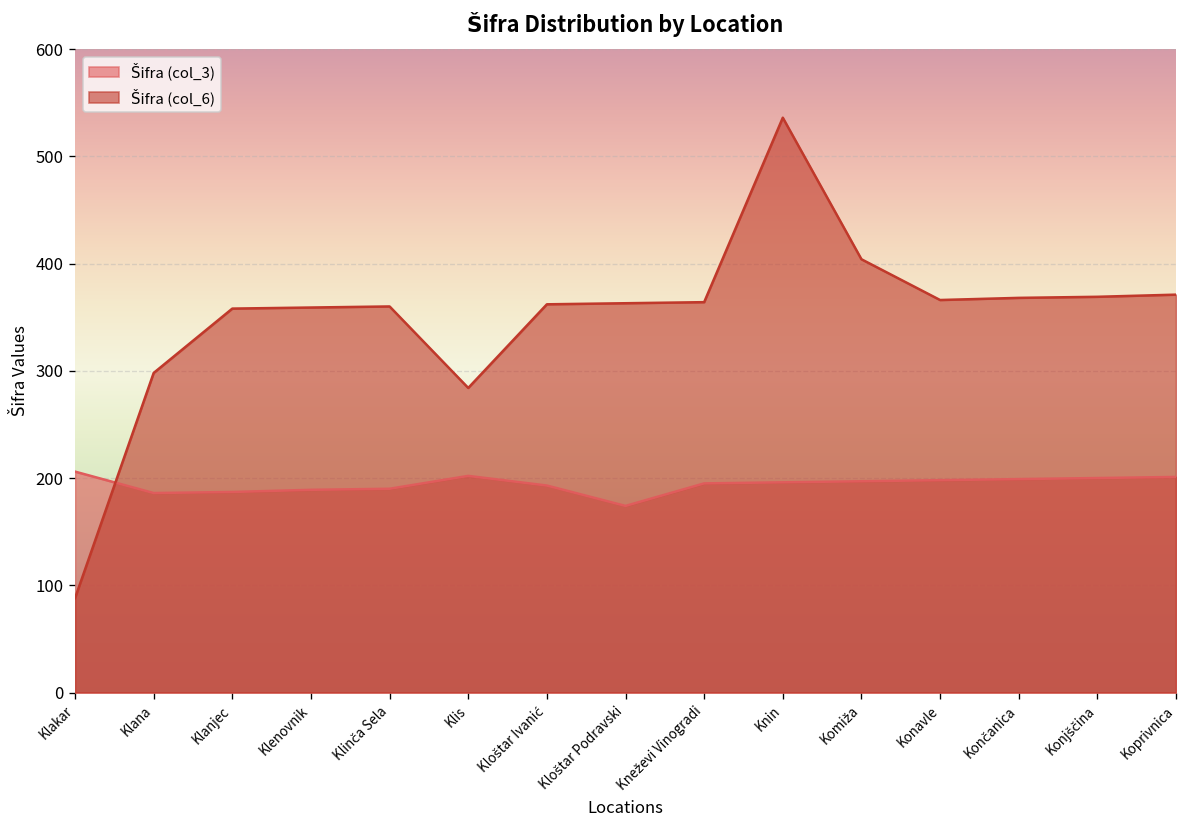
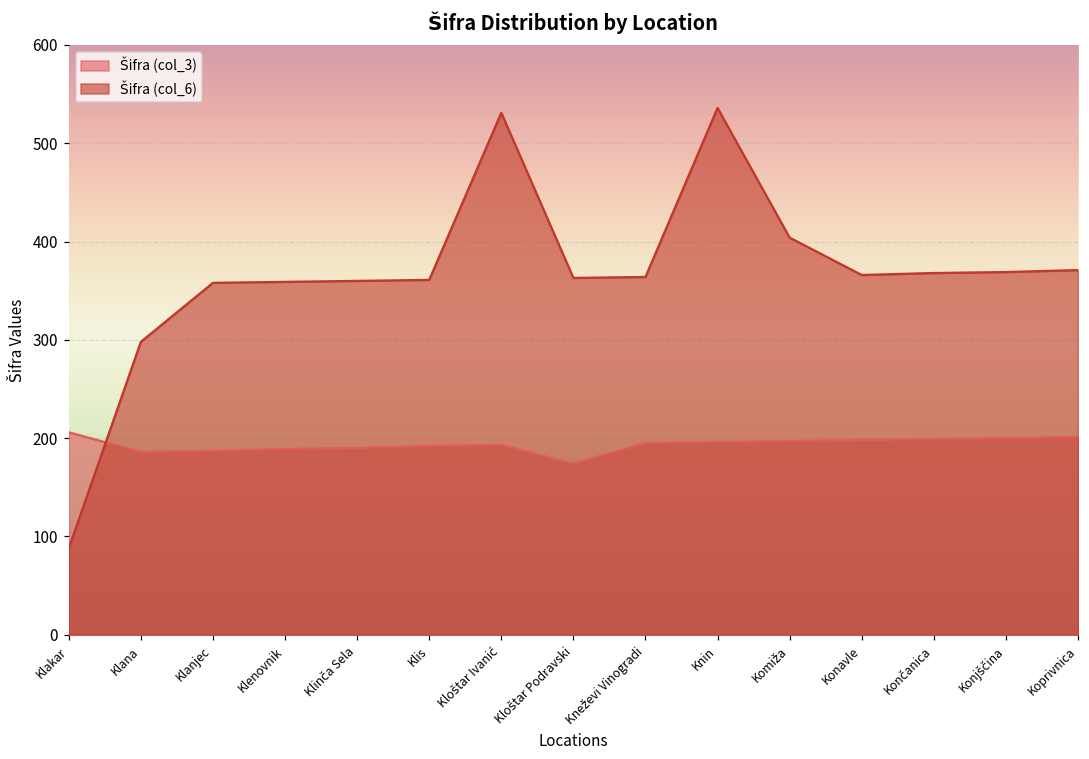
Šifra (col_3), Klis: 200 -> 190
Šifra (col_6), Klis: 280 -> 360
Šifra (col_6), Kloštar Ivanić: 360 -> 530
